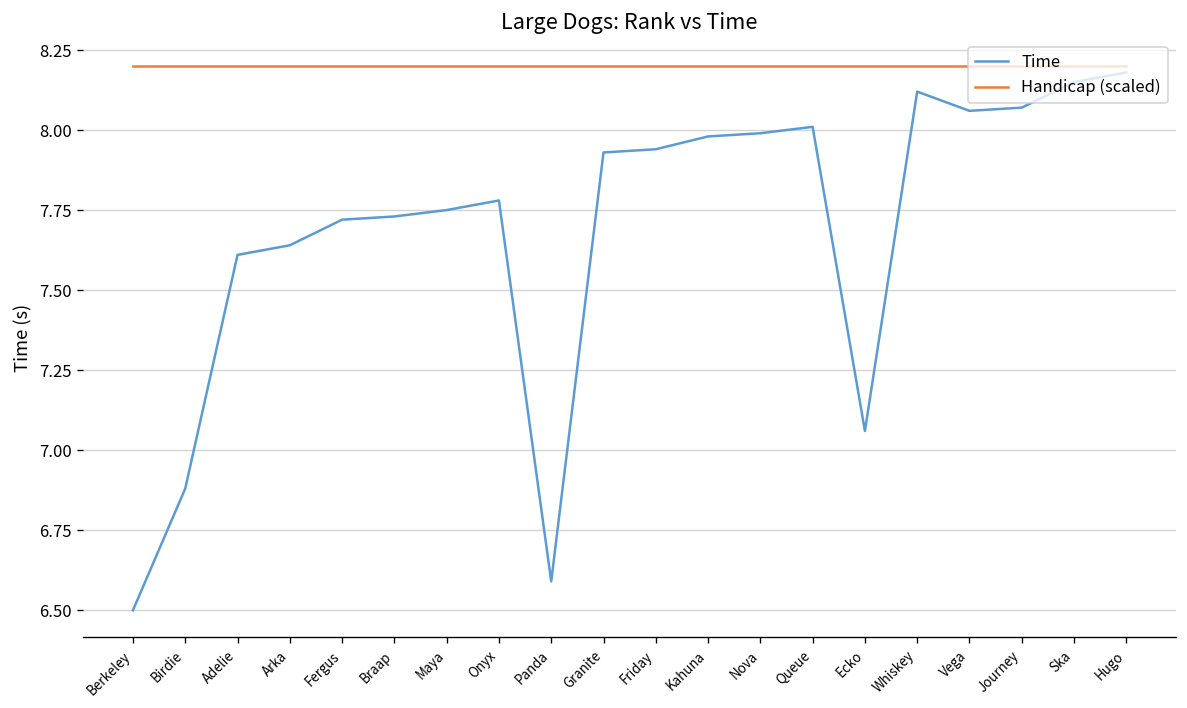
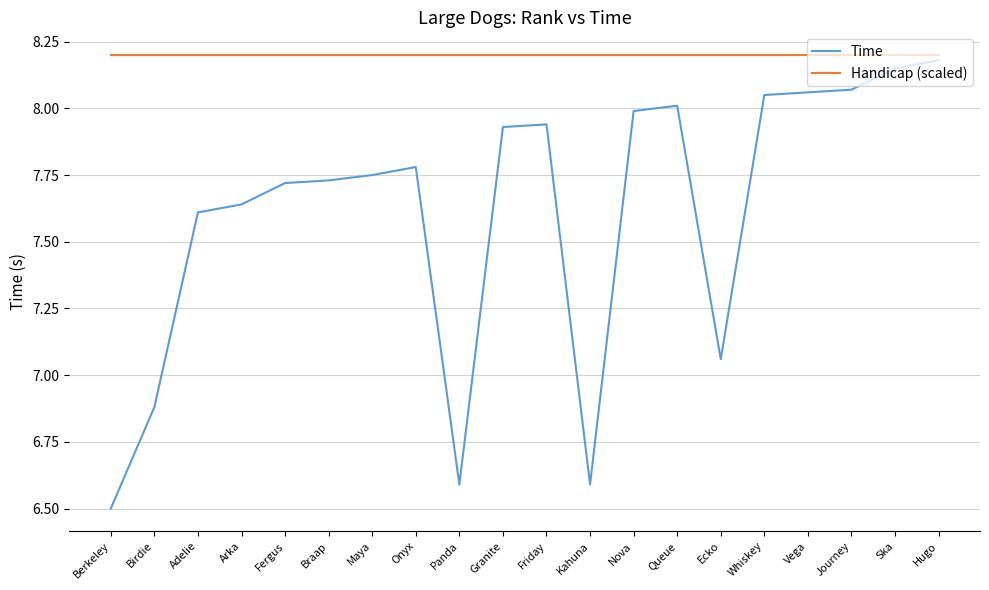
Time, Kahuna: 7.98 -> 6.59
Time, Whiskey: 8.12 -> 8.05
